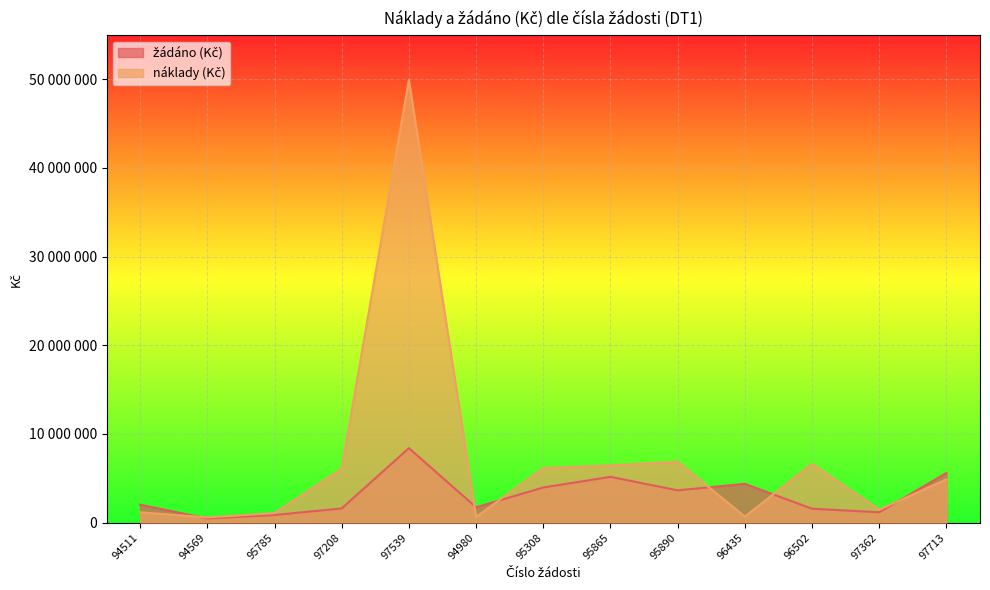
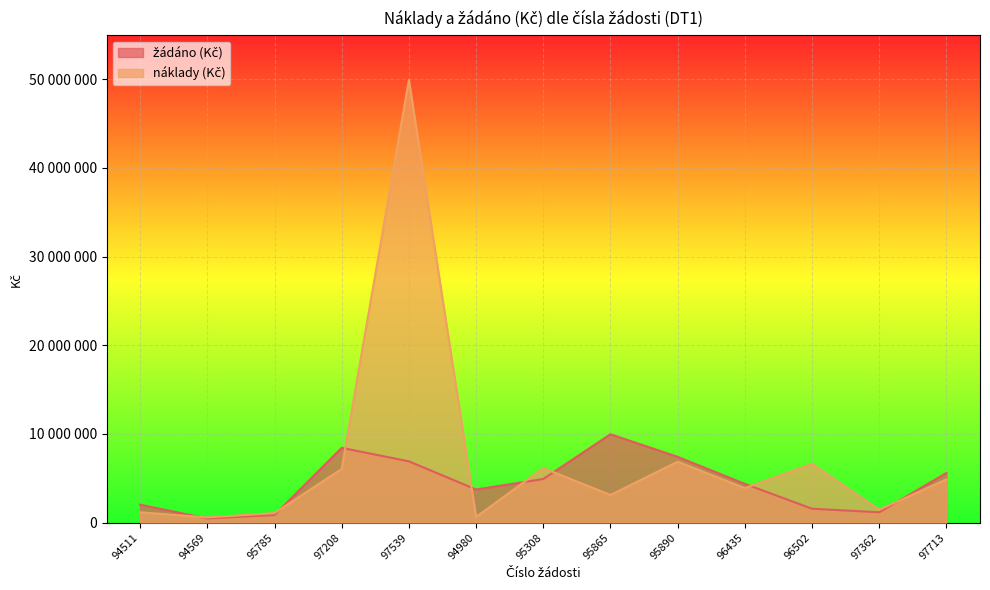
žádáno (Kč), 97208: 2000000 -> 8000000
žádáno (Kč), 97539: 8000000 -> 7000000
žádáno (Kč), 94980: 2000000 -> 4000000
žádáno (Kč), 95308: 4000000 -> 5000000
žádáno (Kč), 95865: 5000000 -> 10000000
náklady (Kč), 95865: 6000000 -> 3000000
žádáno (Kč), 95890: 4000000 -> 7000000
náklady (Kč), 96435: 1000000 -> 4000000
